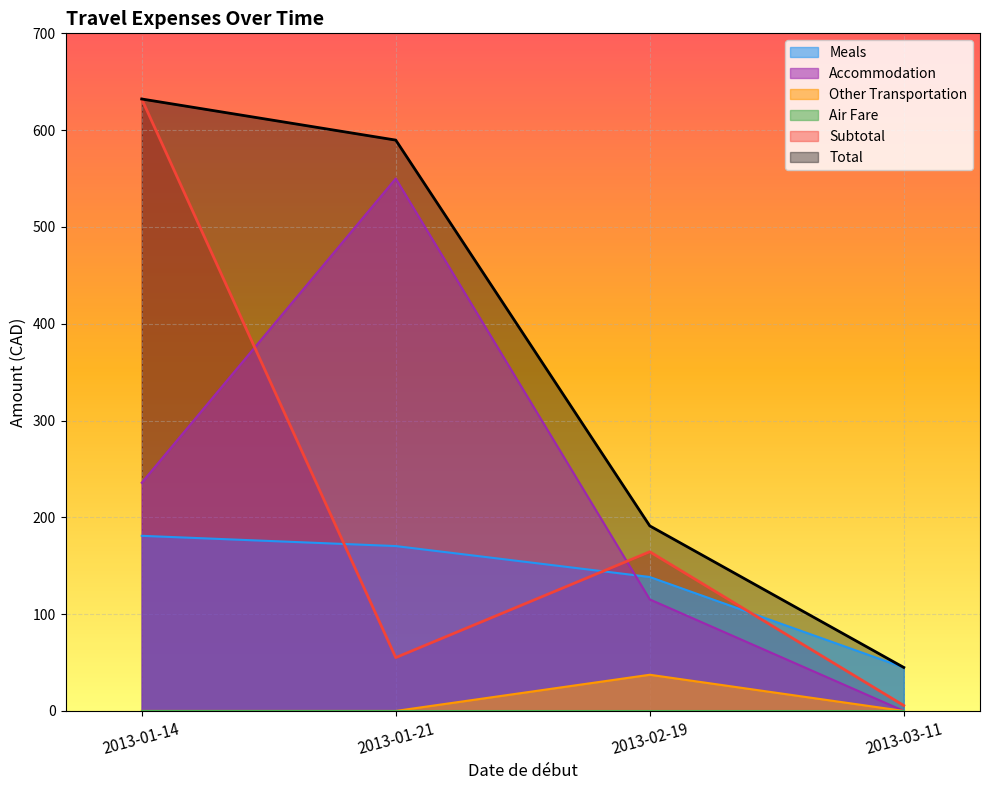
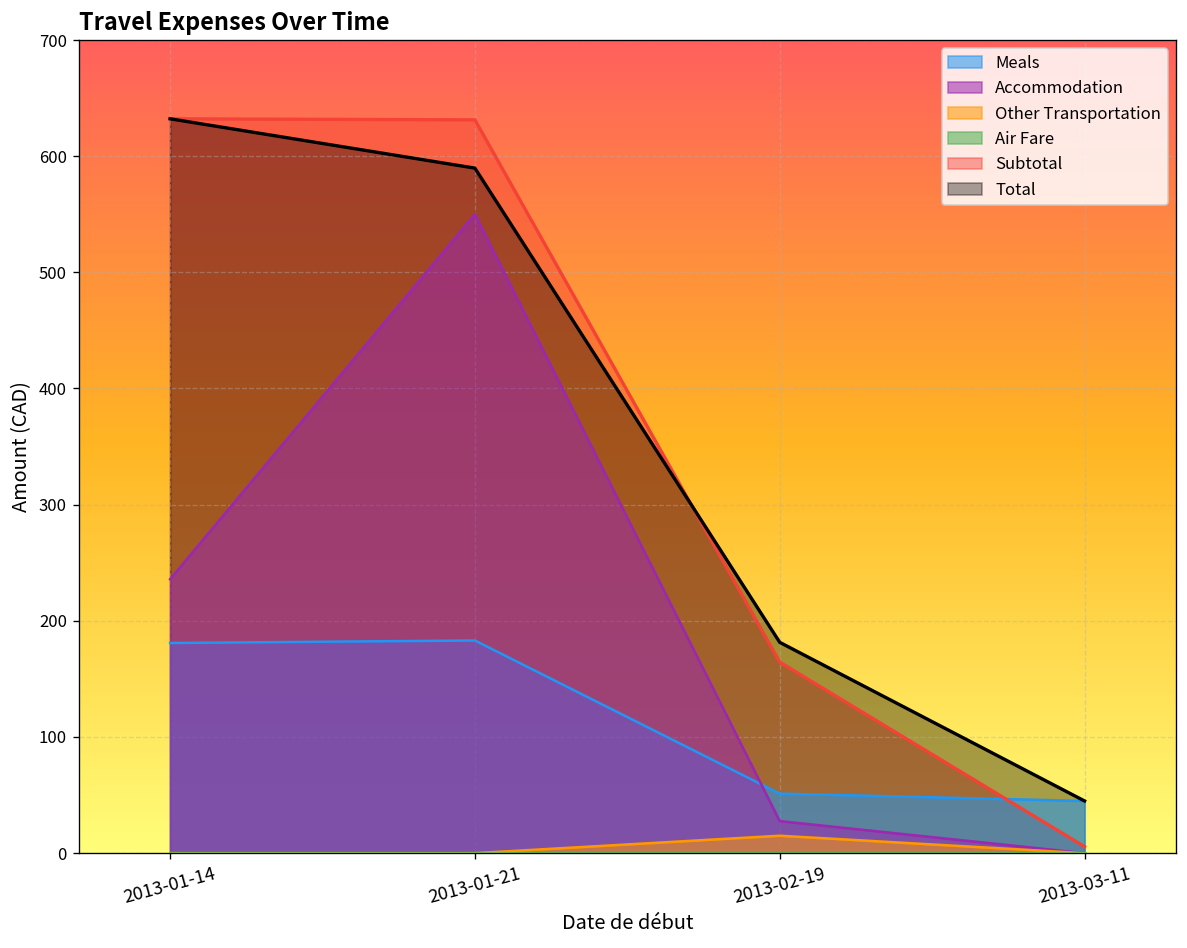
Meals, 2013-01-21: 170 -> 180
Subtotal, 2013-01-21: 60 -> 630
Meals, 2013-02-19: 140 -> 50
Accommodation, 2013-02-19: 120 -> 30
Other Transportation, 2013-02-19: 40 -> 20
Total, 2013-02-19: 190 -> 180
